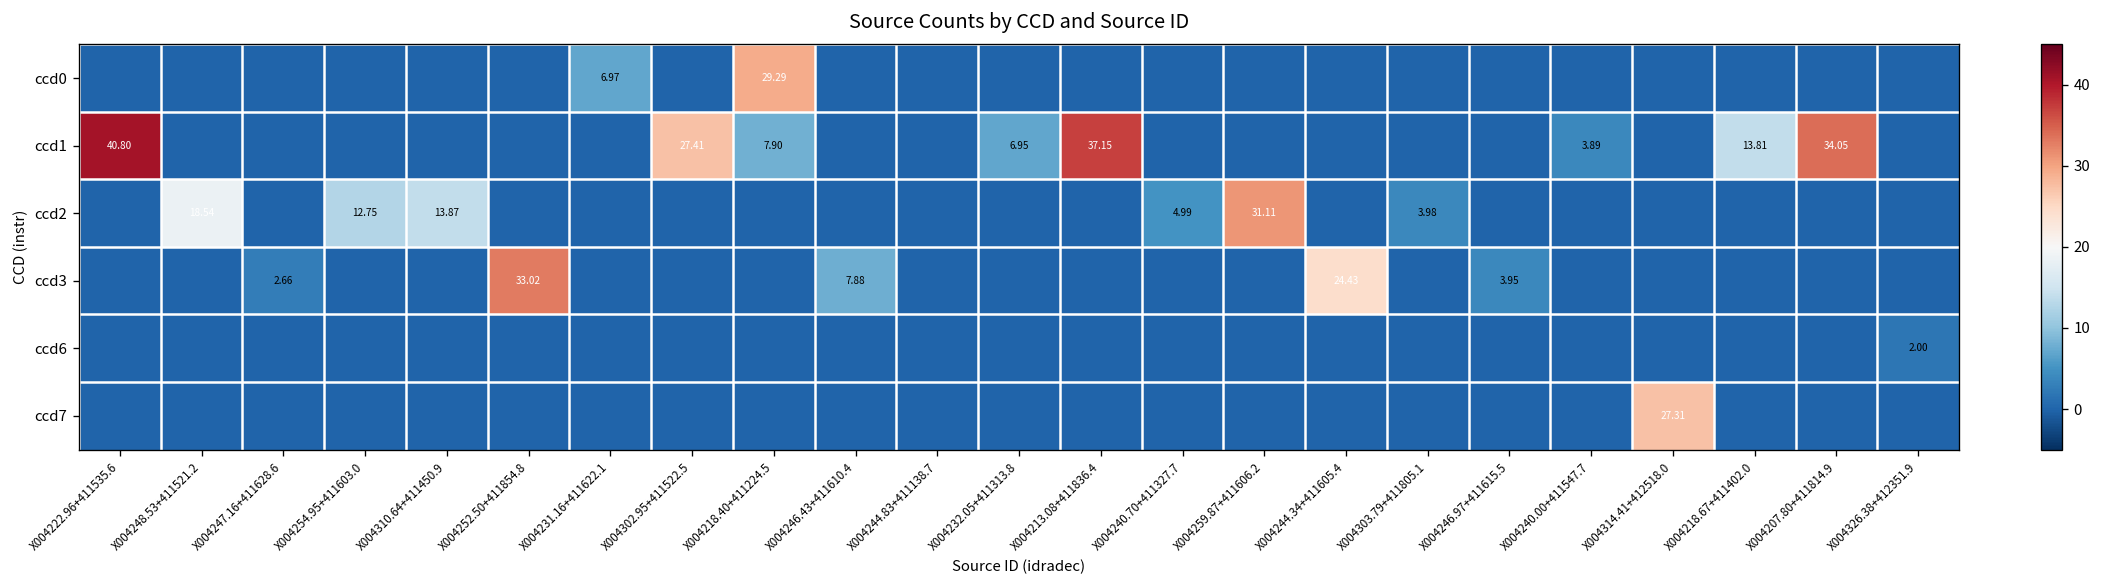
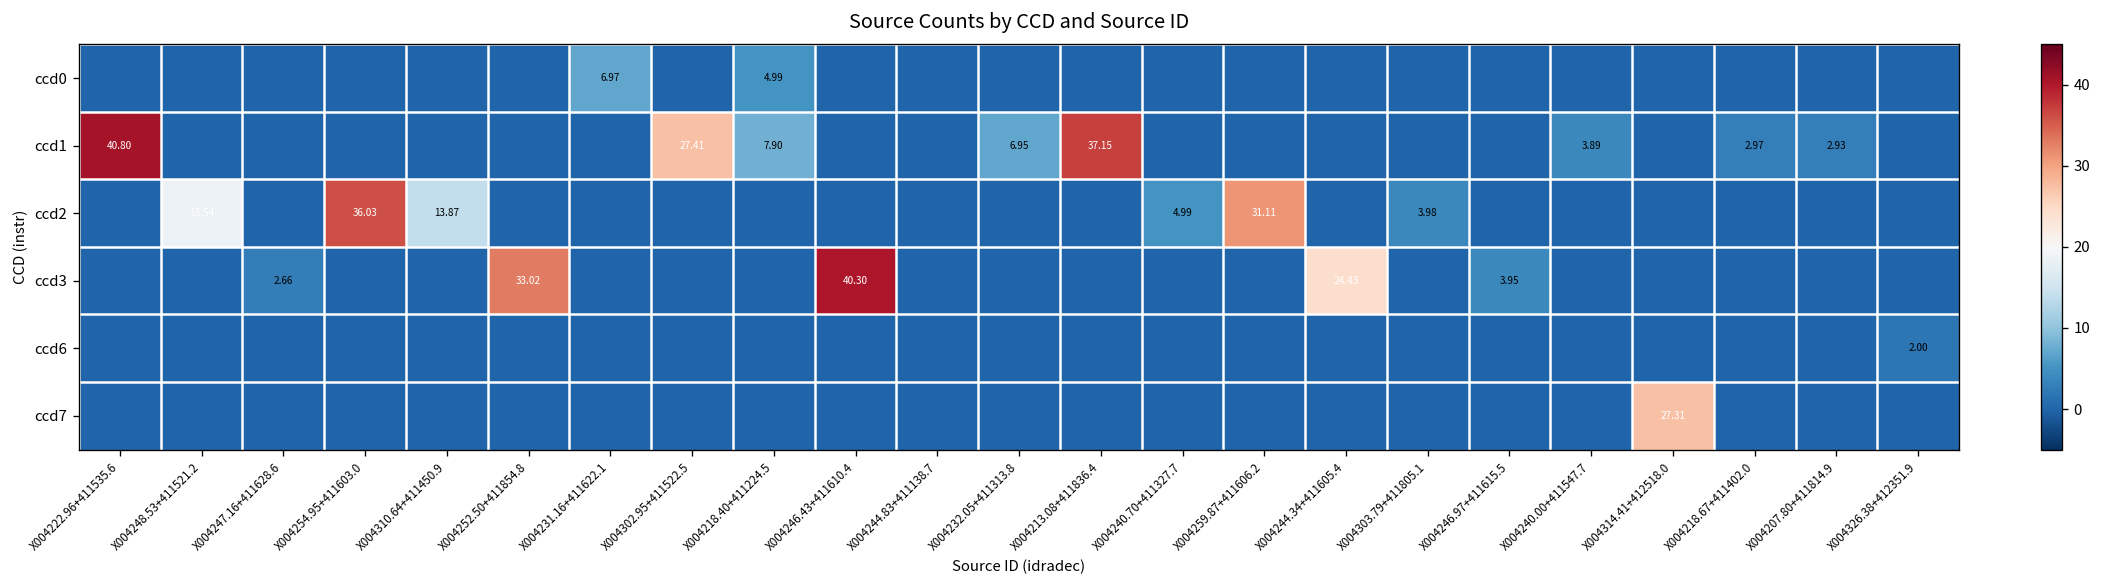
ccd0, X004218.40+411224.5: 29.29 -> 4.99
ccd1, X004218.67+411402.0: 13.81 -> 2.97
ccd1, X004207.80+411814.9: 34.05 -> 2.93
ccd2, X004254.95+411603.0: 12.75 -> 36.03
ccd3, X004246.43+411610.4: 7.88 -> 40.30
